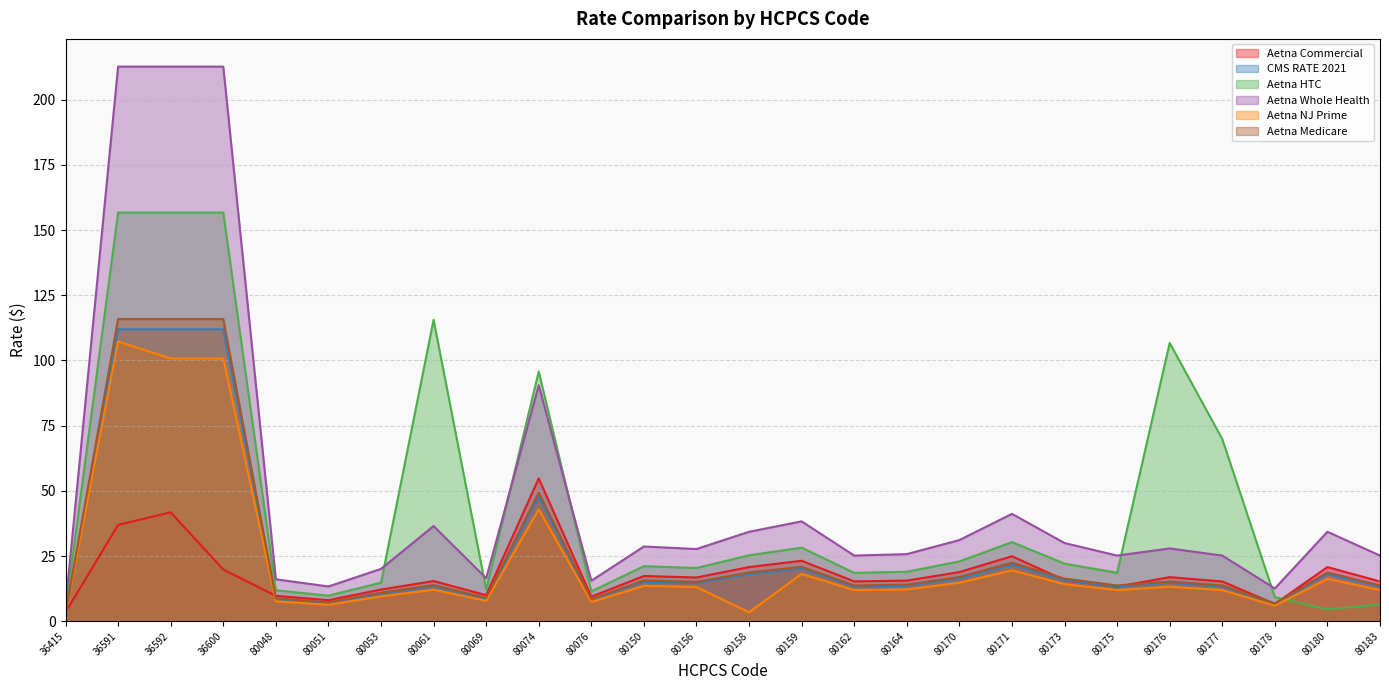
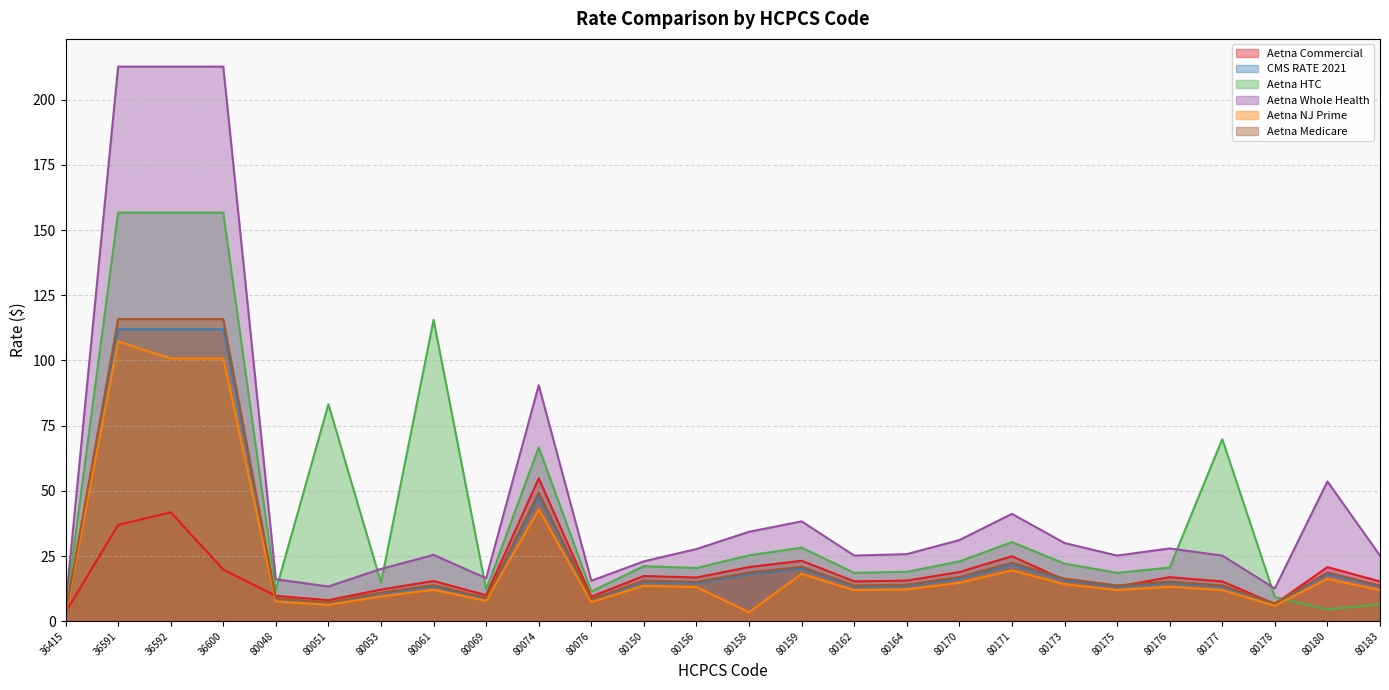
Aetna HTC, 80051: 10 -> 83
Aetna Whole Health, 80061: 37 -> 25
Aetna HTC, 80074: 96 -> 67
Aetna Whole Health, 80150: 29 -> 23
Aetna HTC, 80176: 107 -> 21
Aetna Whole Health, 80180: 34 -> 54
